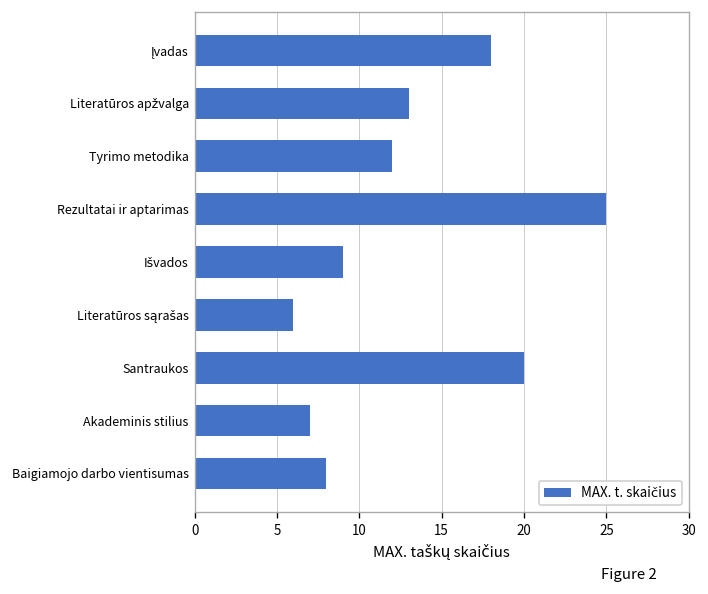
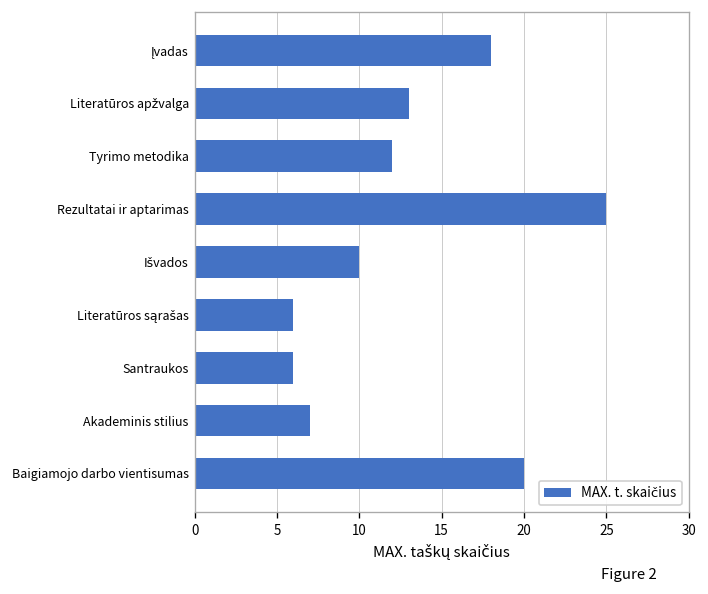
Išvados: 9 -> 10
Santraukos: 20 -> 6
Baigiamojo darbo vientisumas: 8 -> 20
